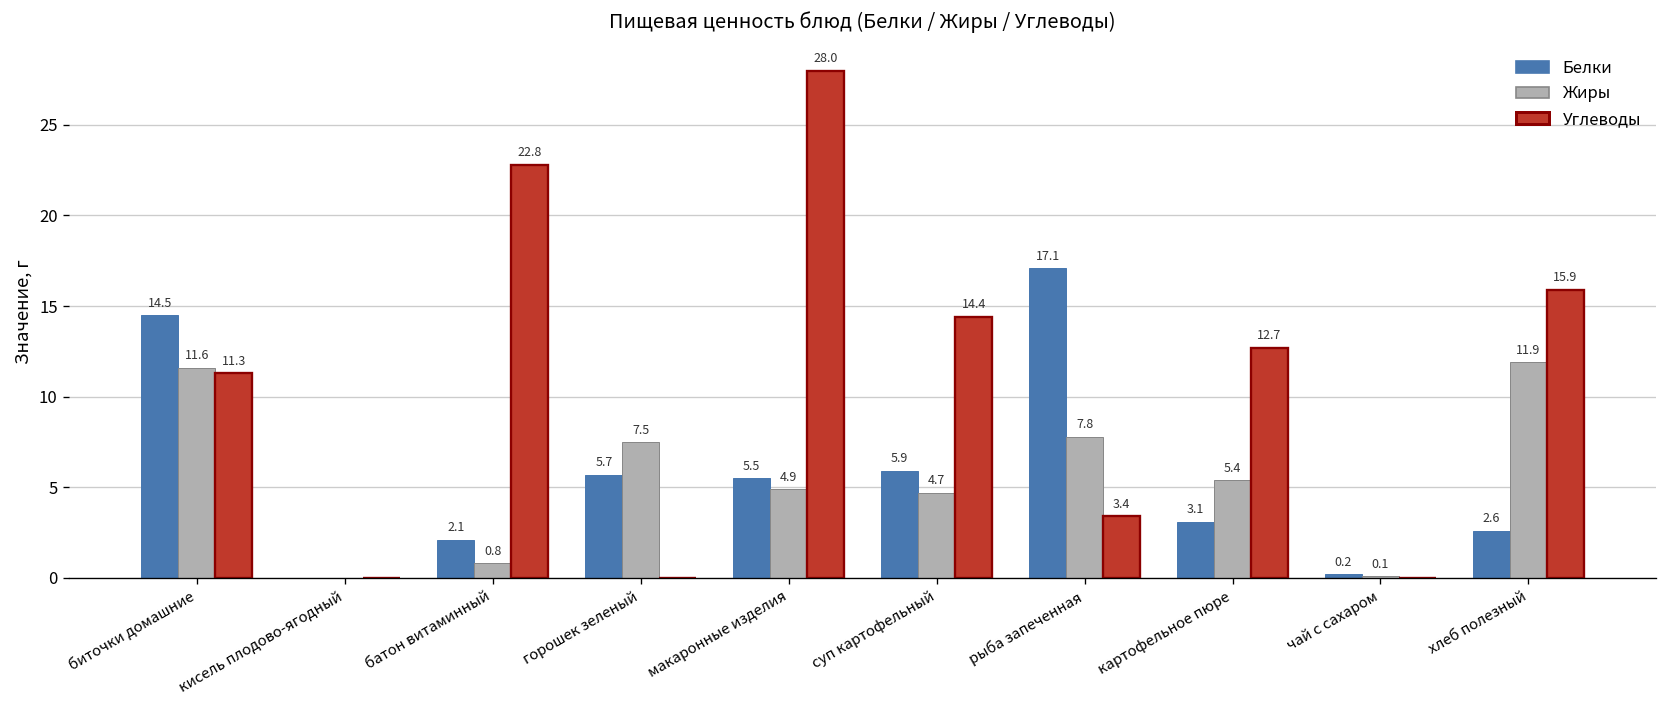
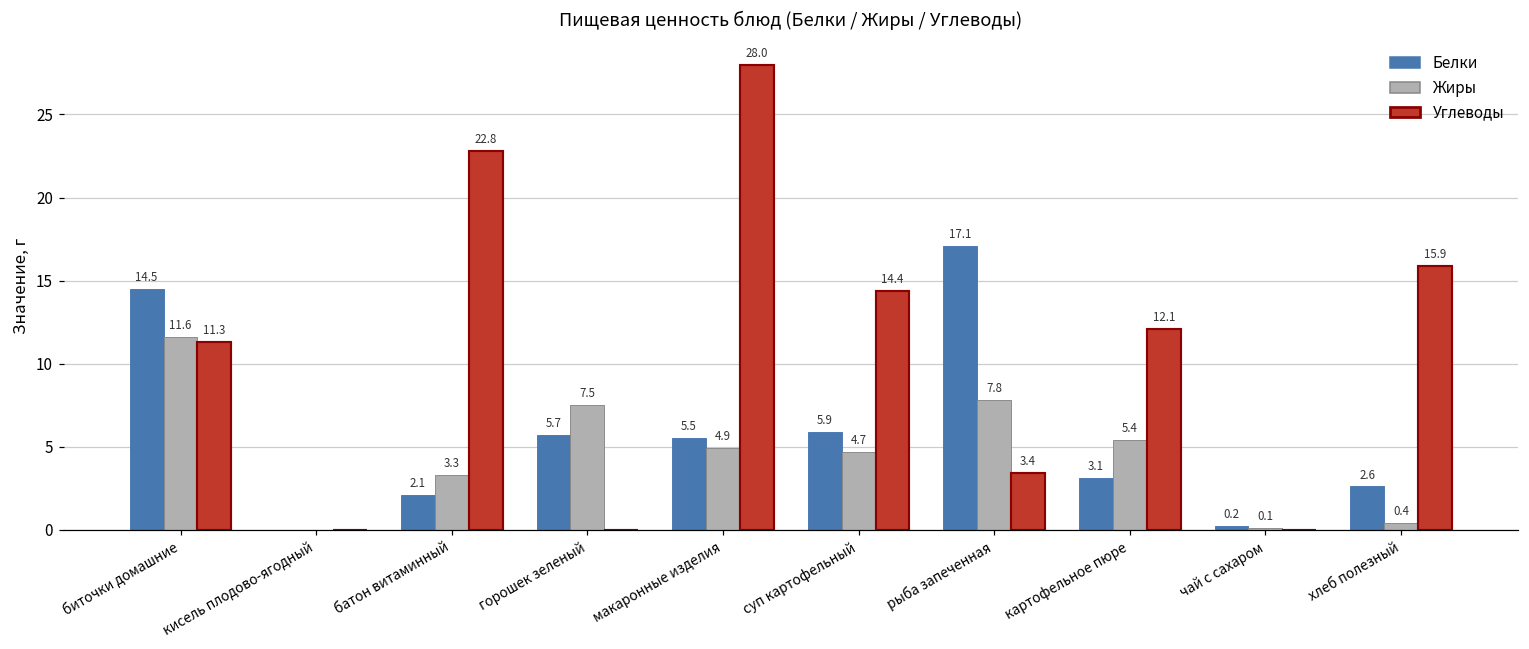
Жиры, батон витаминный: 0.8 -> 3.3
Углеводы, картофельное пюре: 12.7 -> 12.1
Жиры, хлеб полезный: 11.9 -> 0.4
